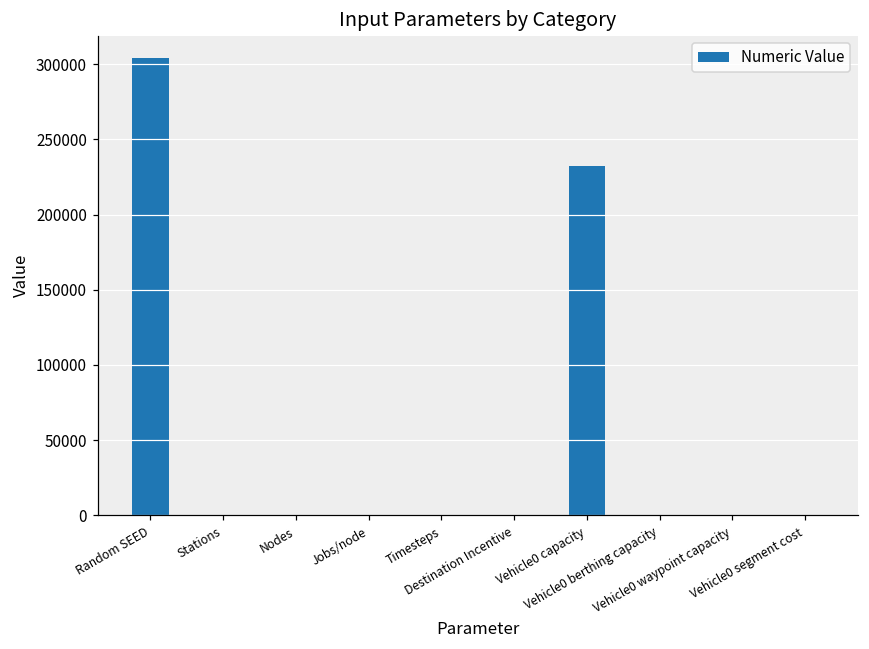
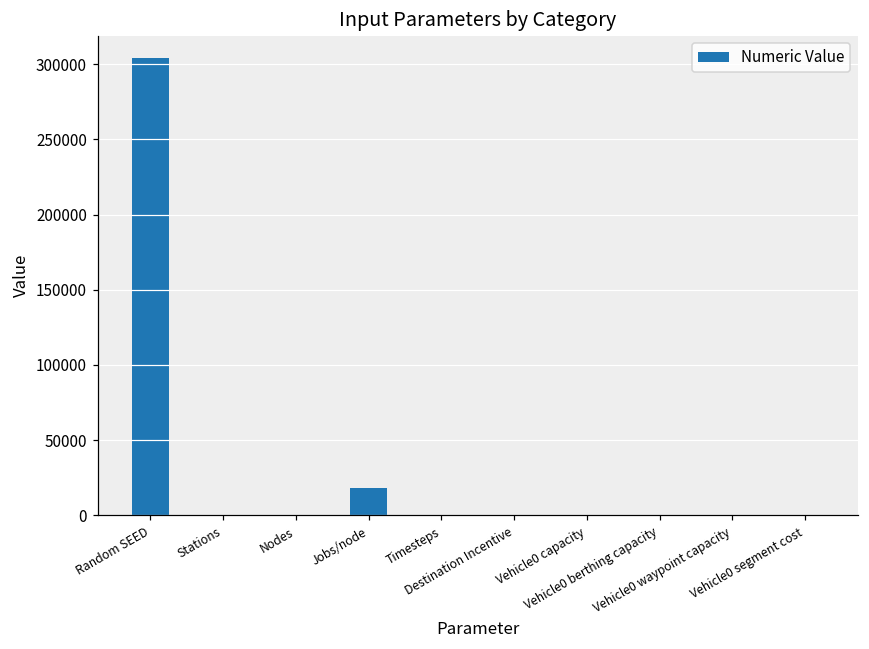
Jobs/node: 0 -> 18000
Vehicle0 capacity: 232000 -> 0
